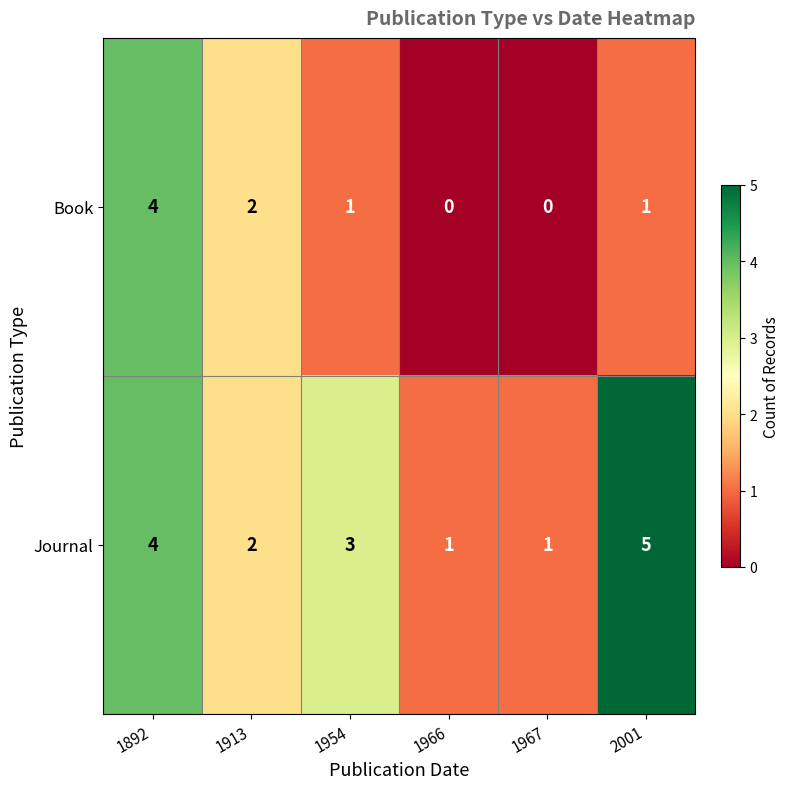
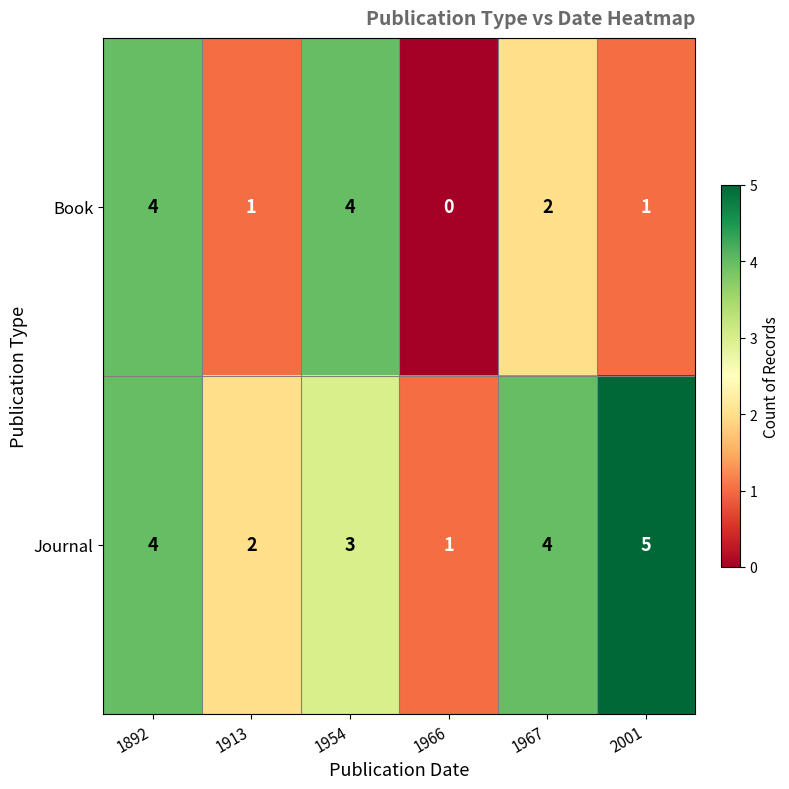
Book, 1913: 2 -> 1
Book, 1954: 1 -> 4
Book, 1967: 0 -> 2
Journal, 1967: 1 -> 4
